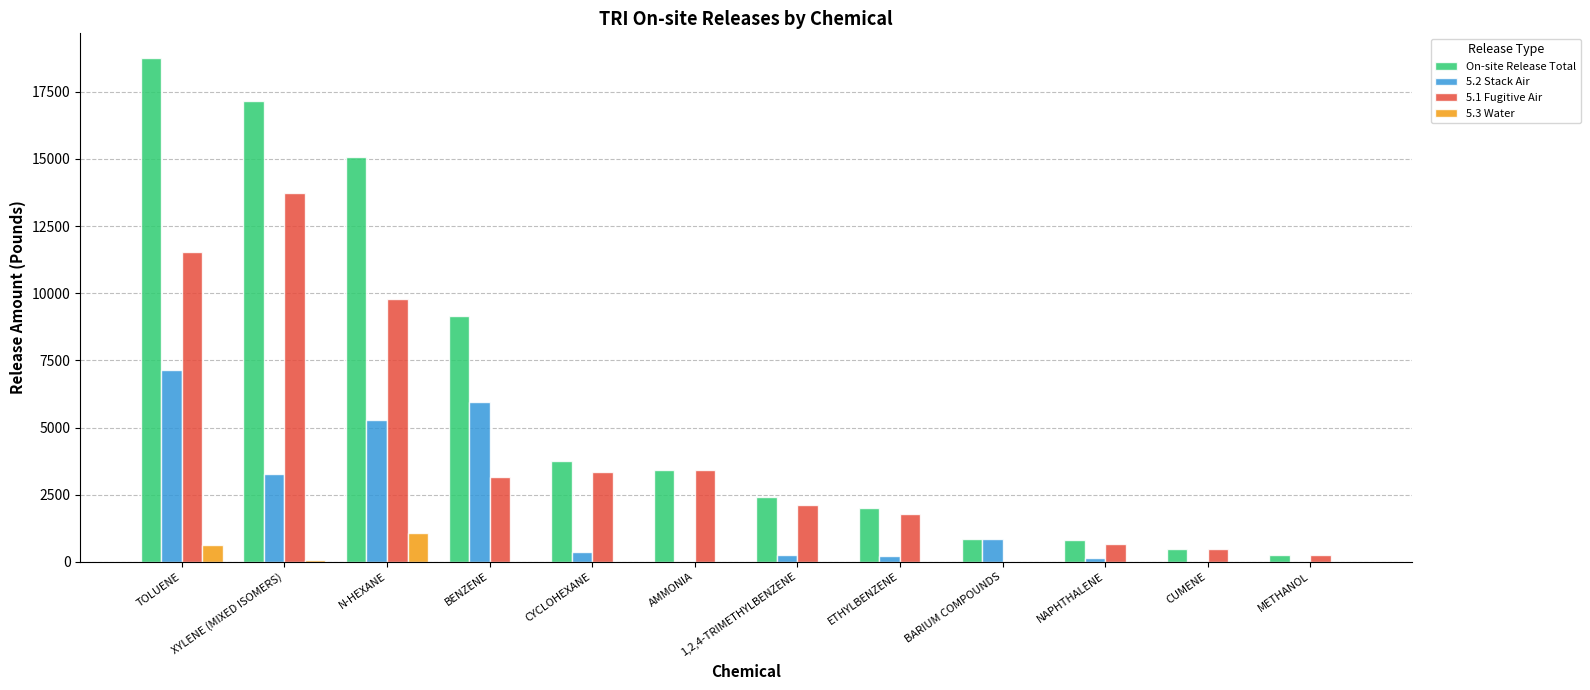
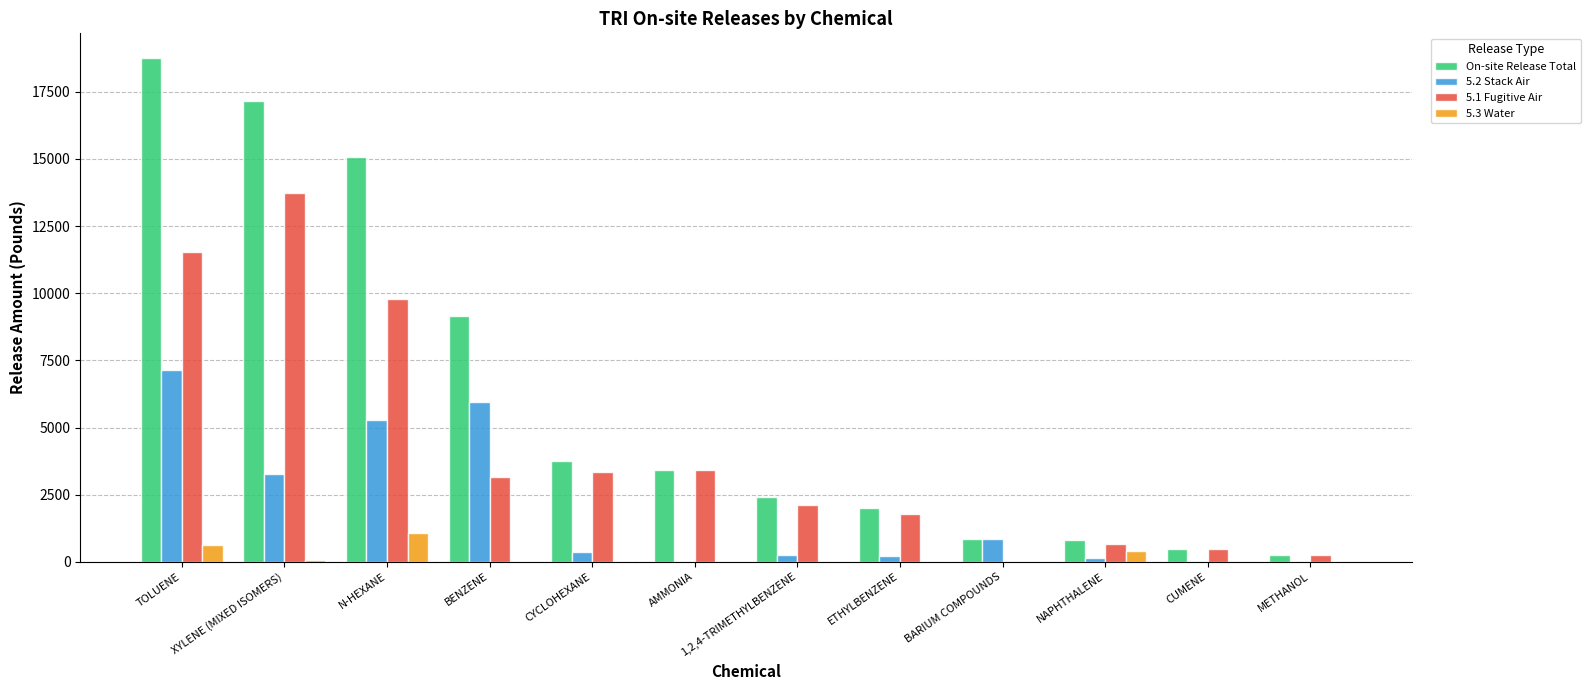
5.3 Water, NAPHTHALENE: 0 -> 400
